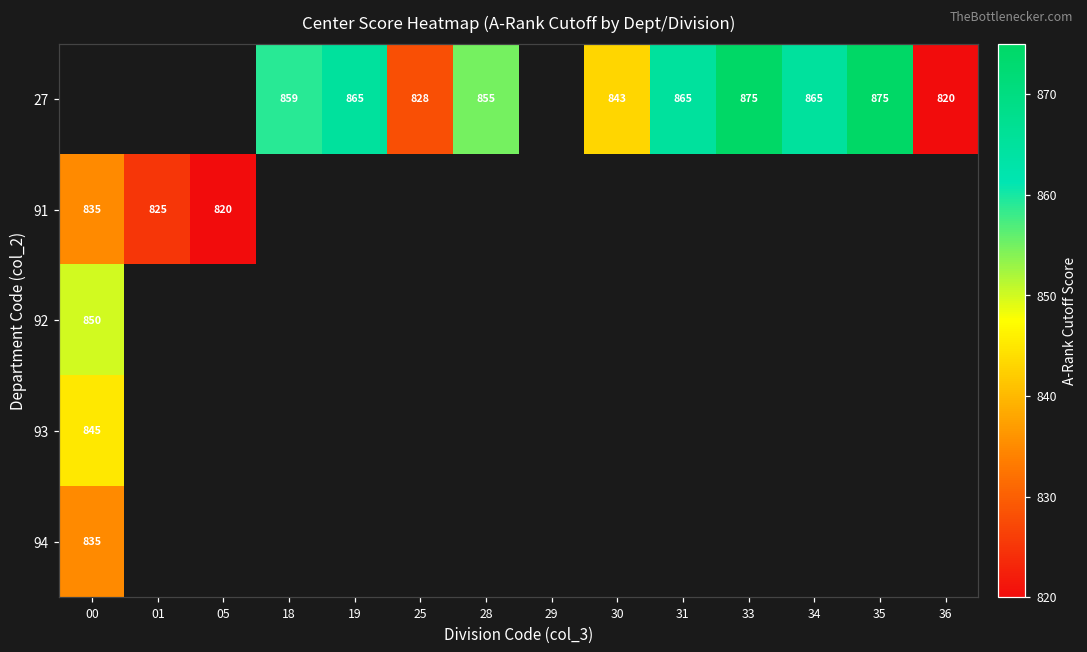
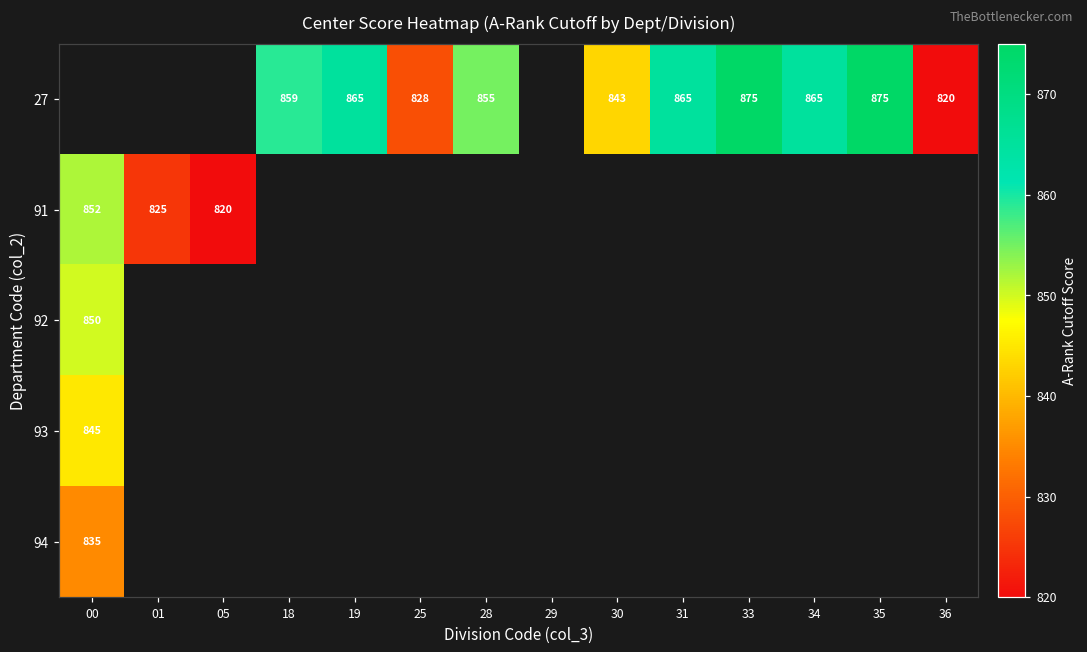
91, 00: 835 -> 852
